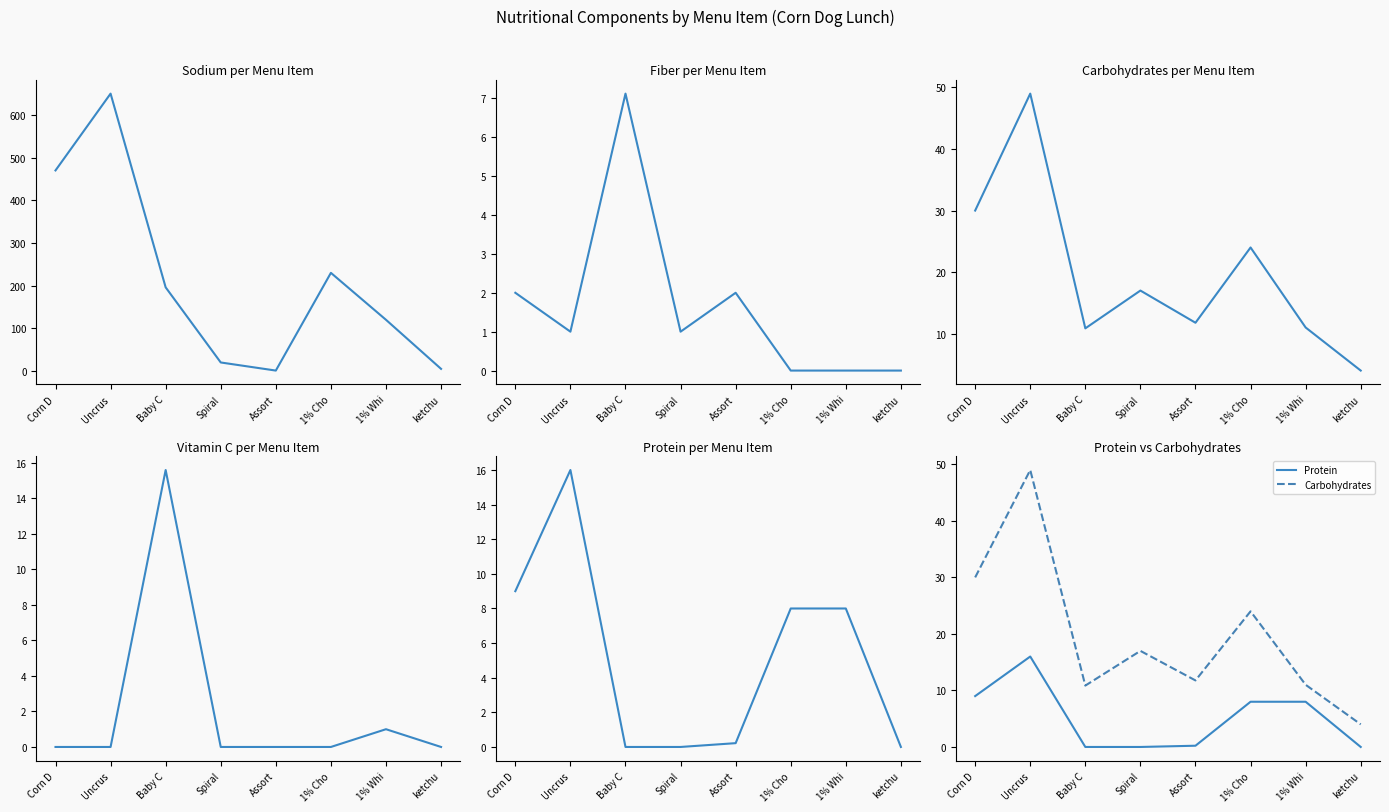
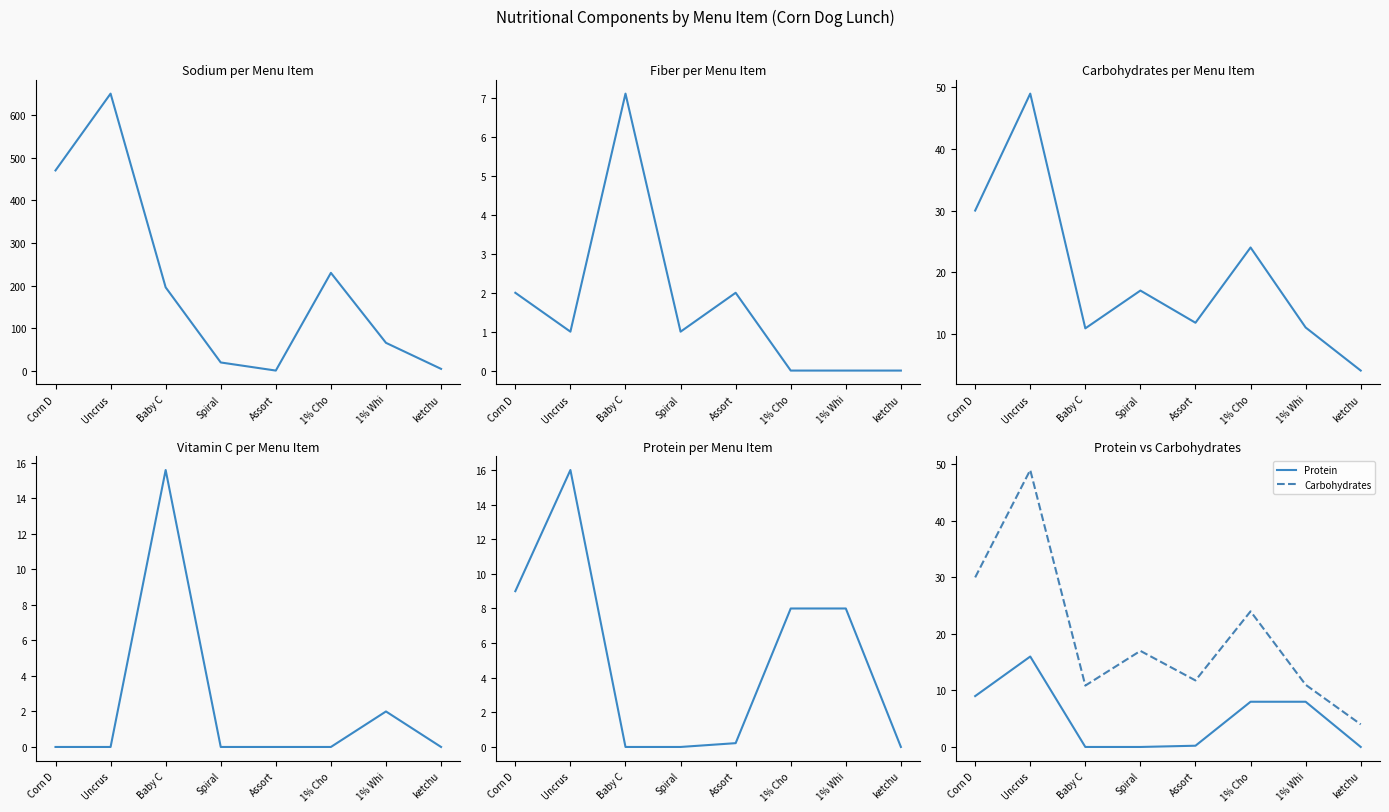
Sodium per Menu Item, 1% Whi: 120 -> 70
Vitamin C per Menu Item, 1% Whi: 1 -> 2
